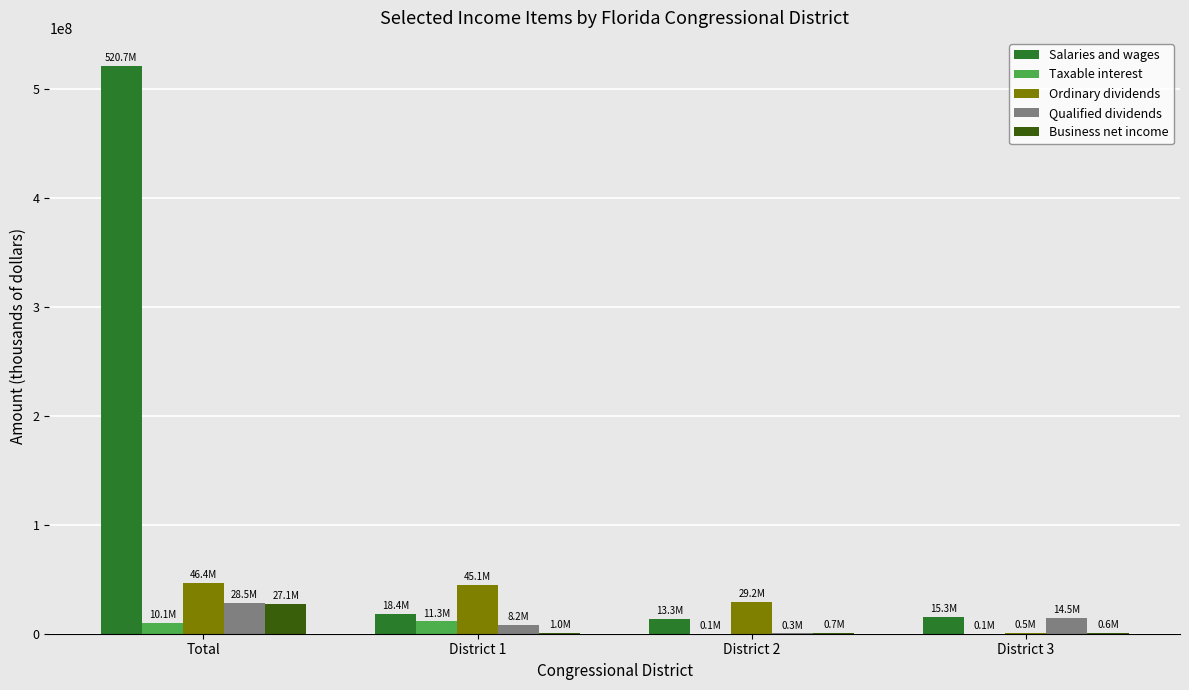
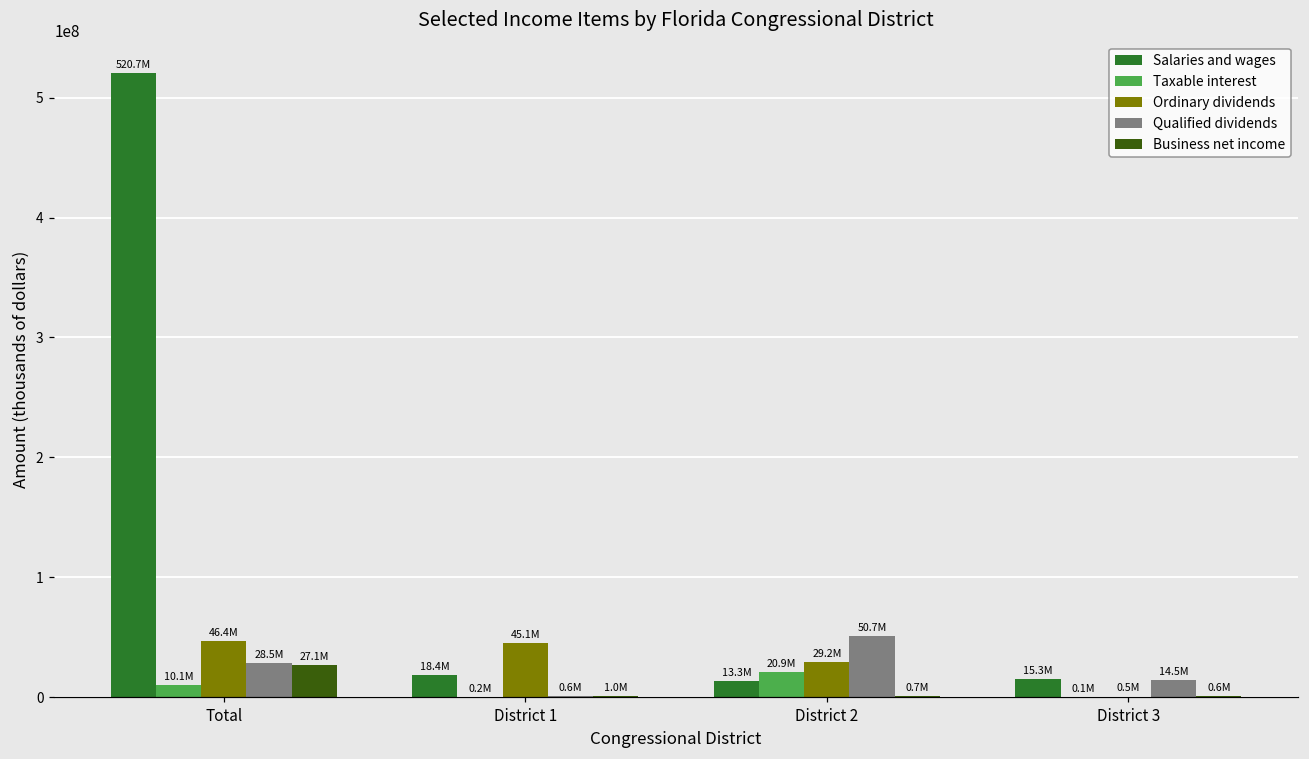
Taxable interest, District 1: 11.3M -> 0.2M
Qualified dividends, District 1: 8.2M -> 0.6M
Taxable interest, District 2: 0.1M -> 20.9M
Qualified dividends, District 2: 0.3M -> 50.7M
